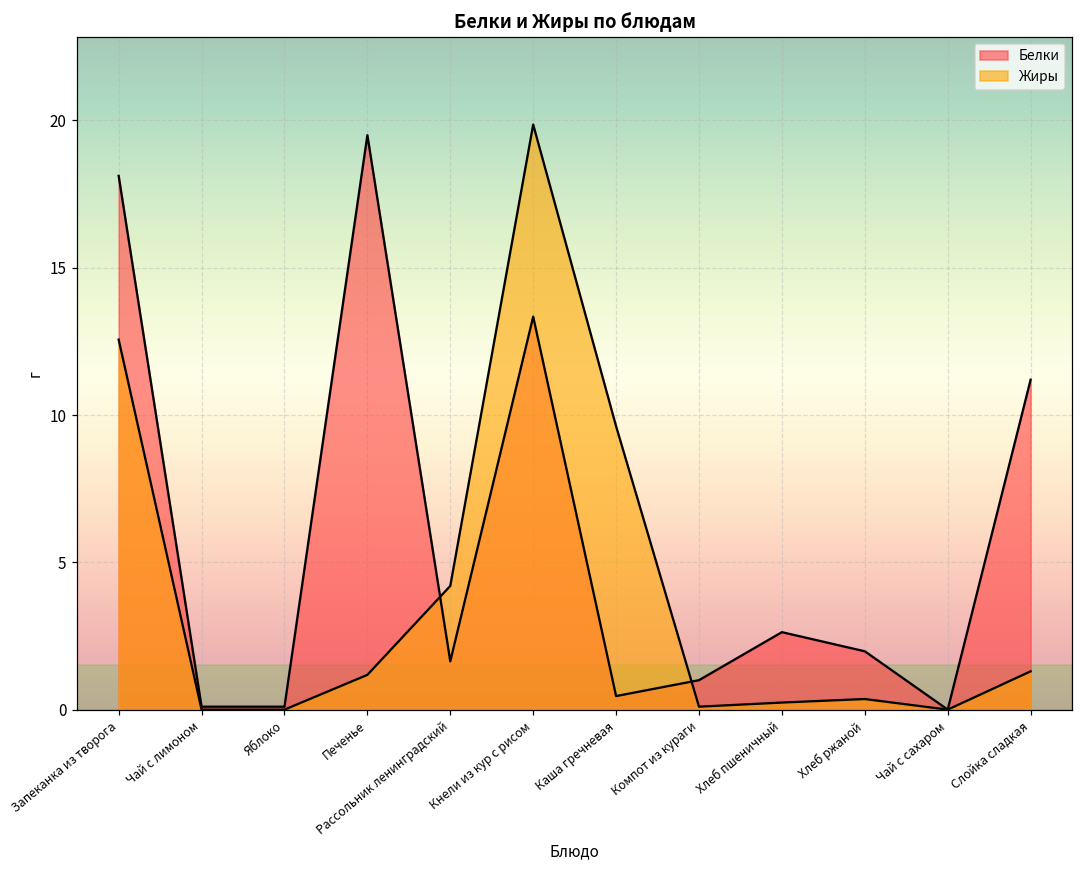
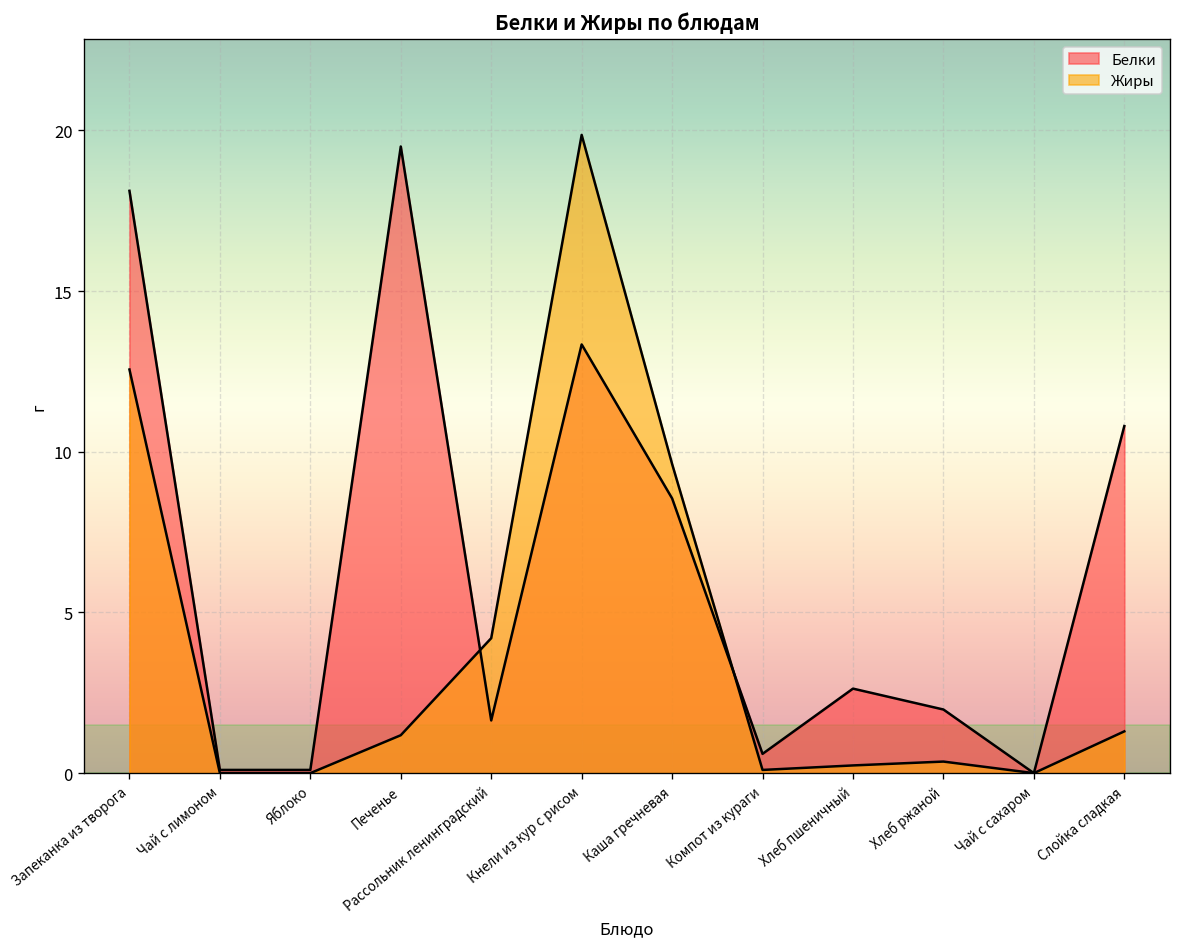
Белки, Каша гречневая: 0.5 -> 8.6
Белки, Компот из кураги: 1.0 -> 0.6
Белки, Слойка сладкая: 11.2 -> 10.8
